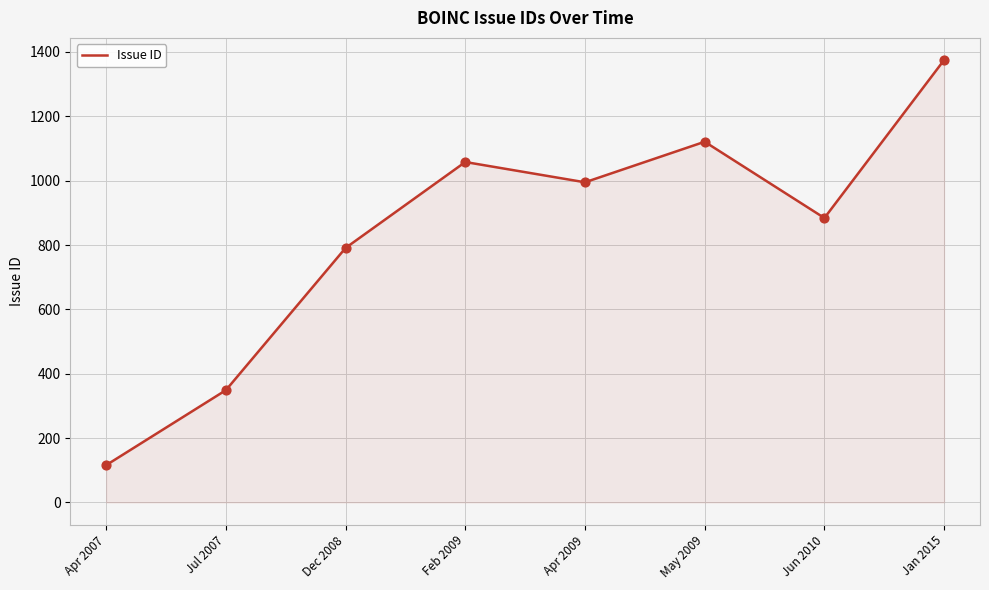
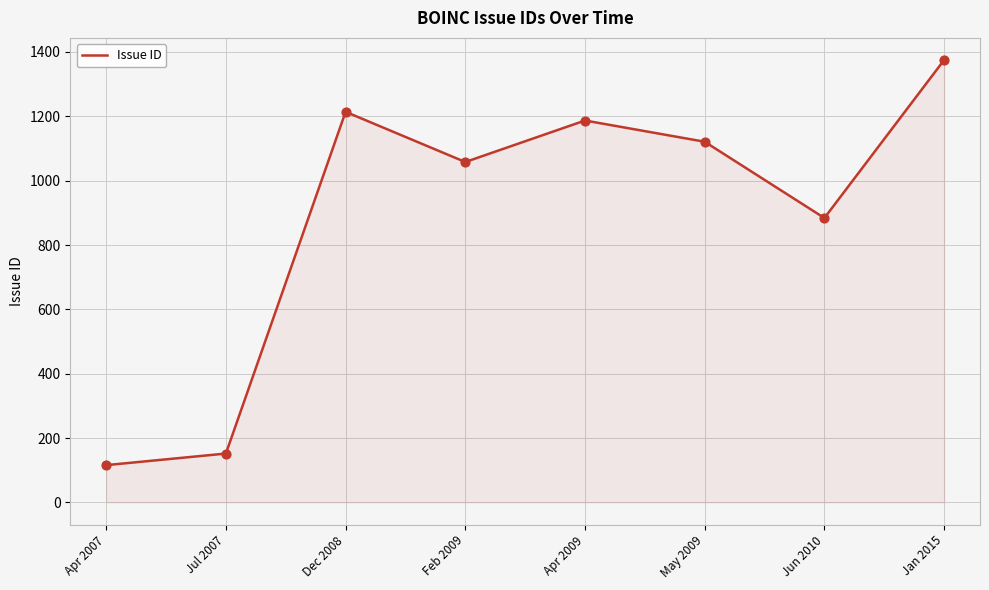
Jul 2007: 350 -> 150
Dec 2008: 790 -> 1210
Apr 2009: 1000 -> 1190
